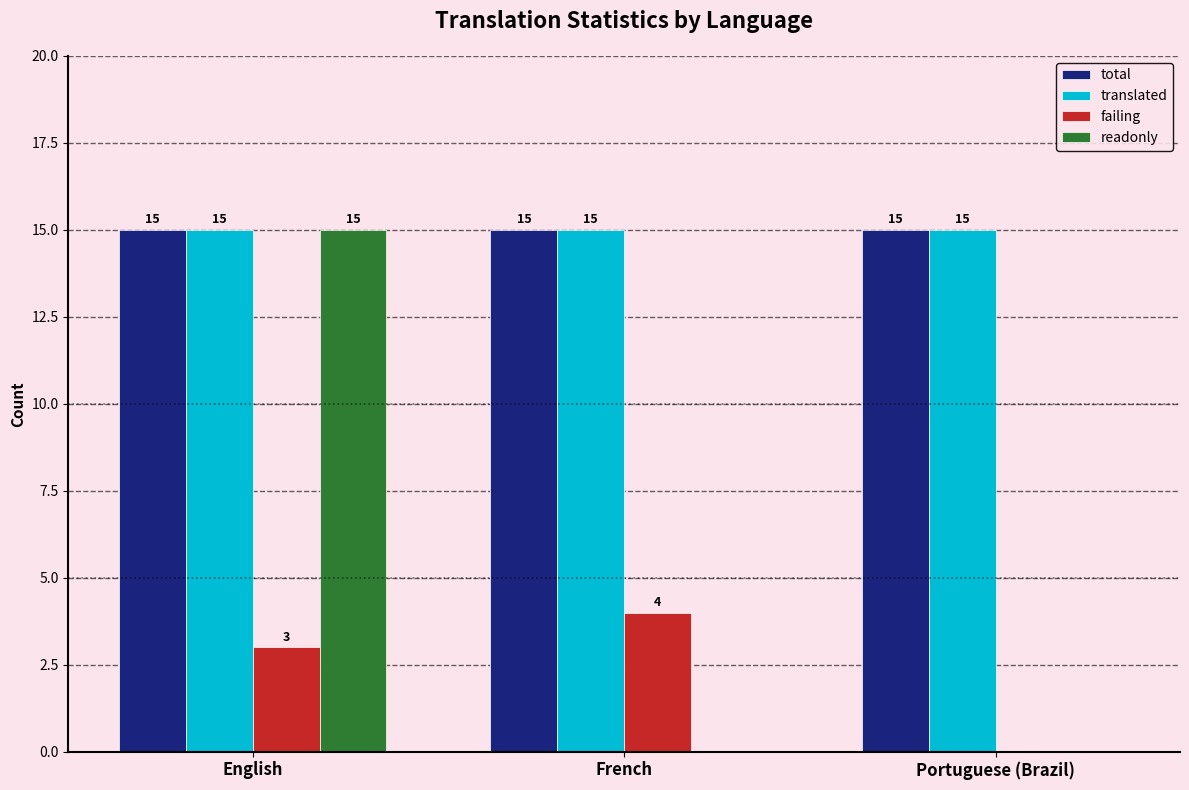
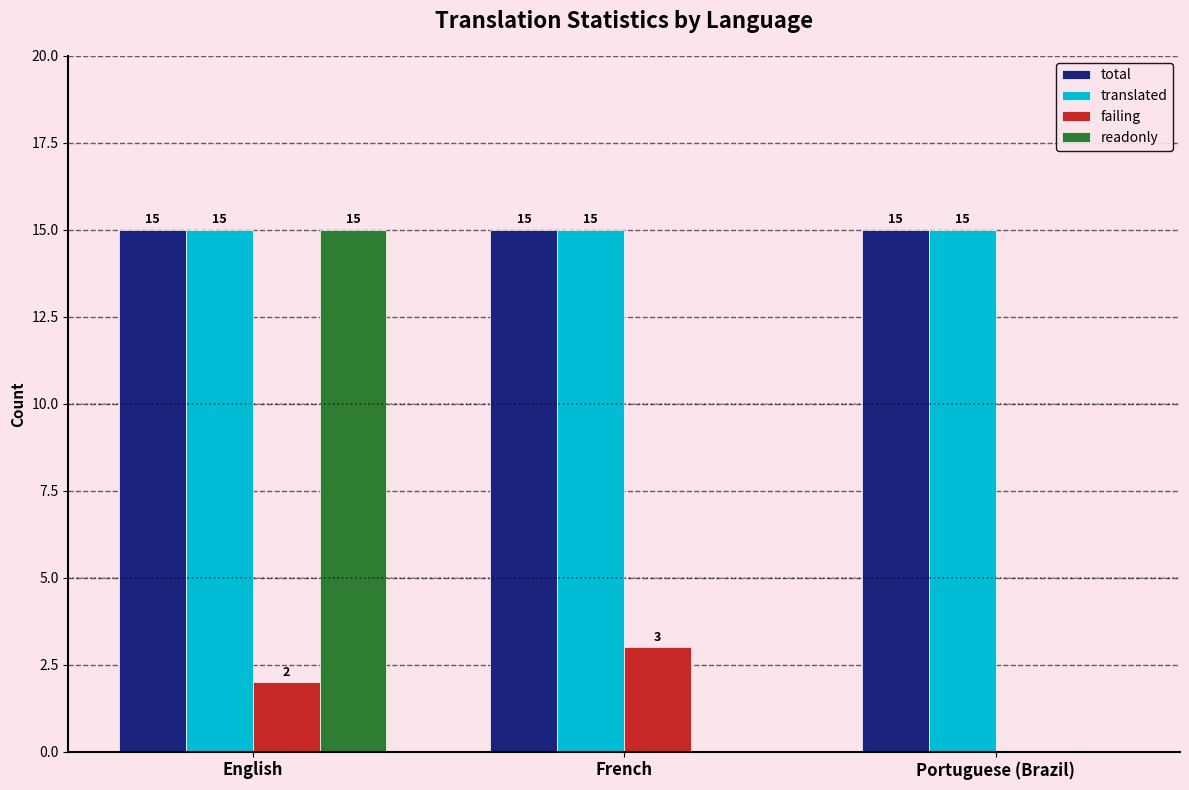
failing, English: 3 -> 2
failing, French: 4 -> 3
